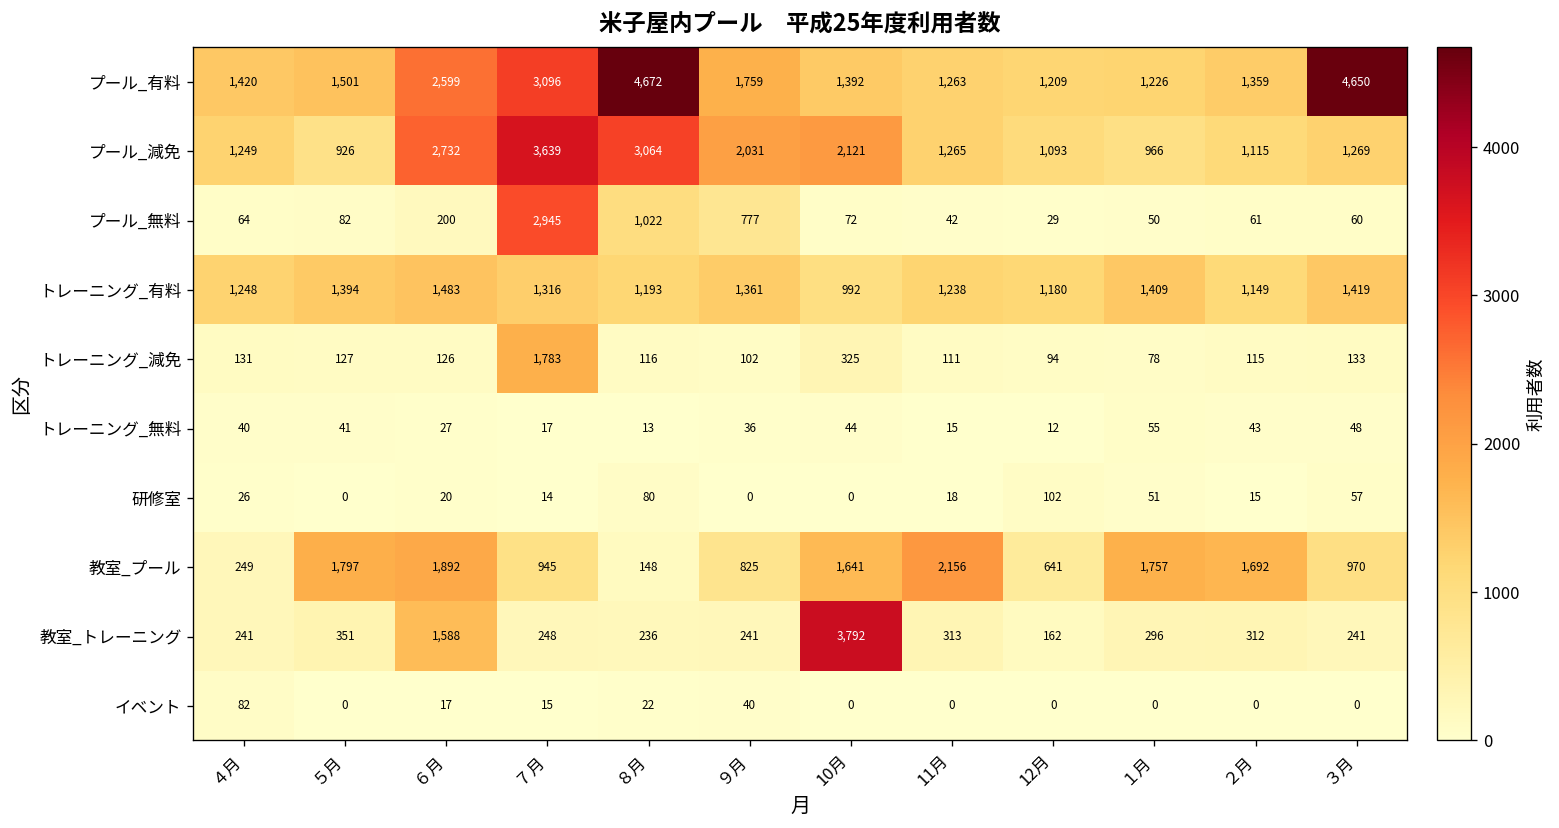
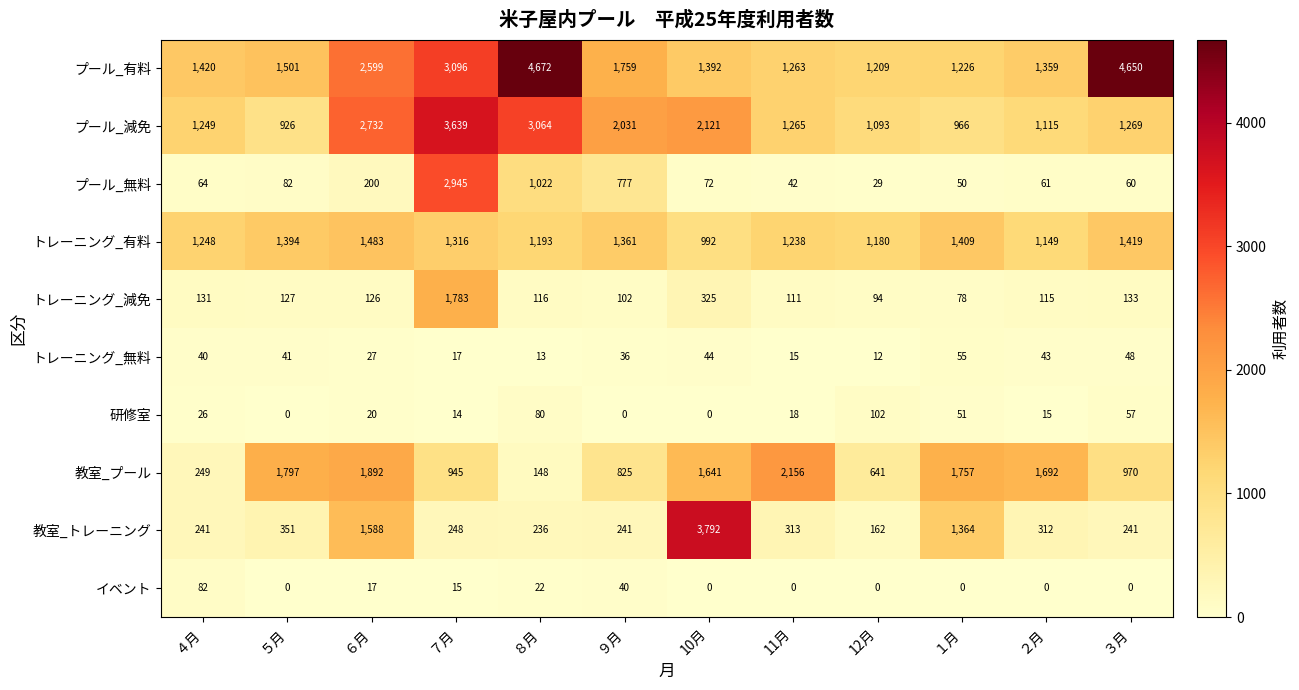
教室_トレーニング, １月: 296 -> 1,364
